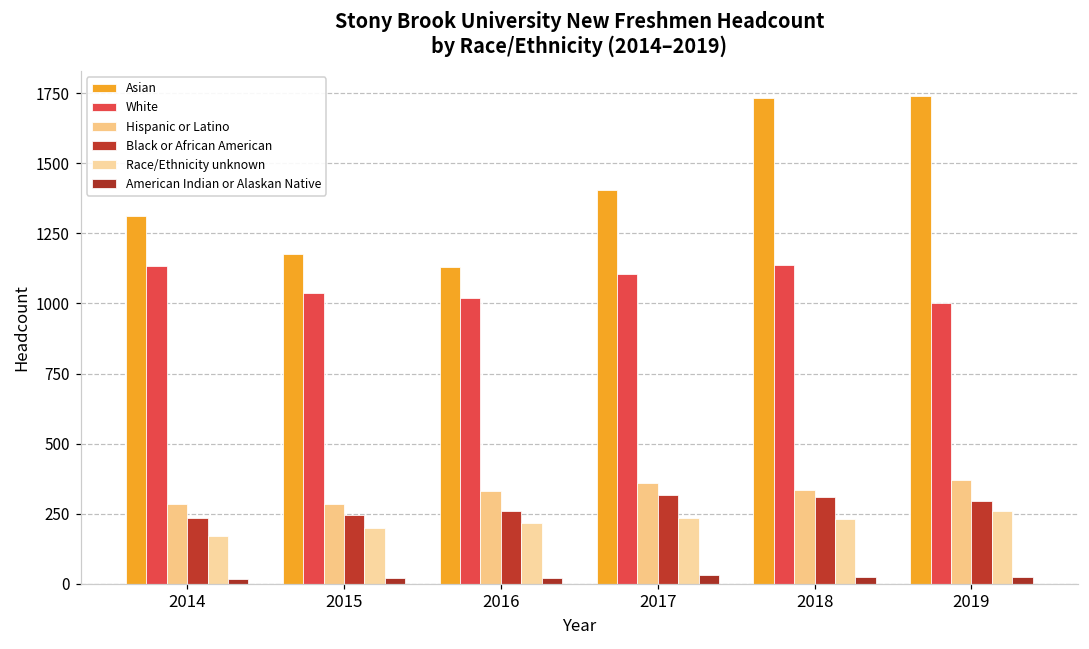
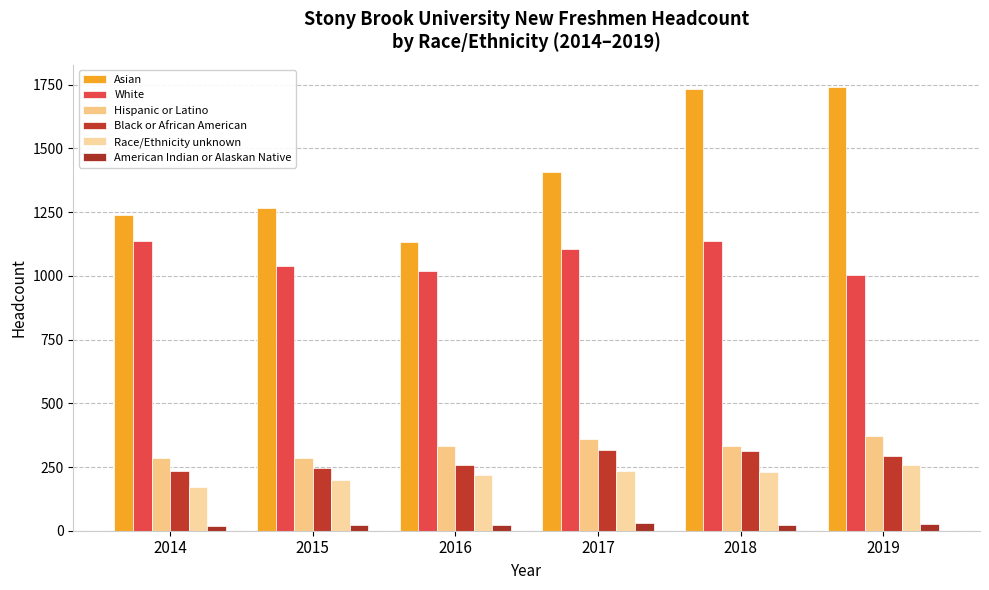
Asian, 2014: 1310 -> 1240
Asian, 2015: 1180 -> 1270
